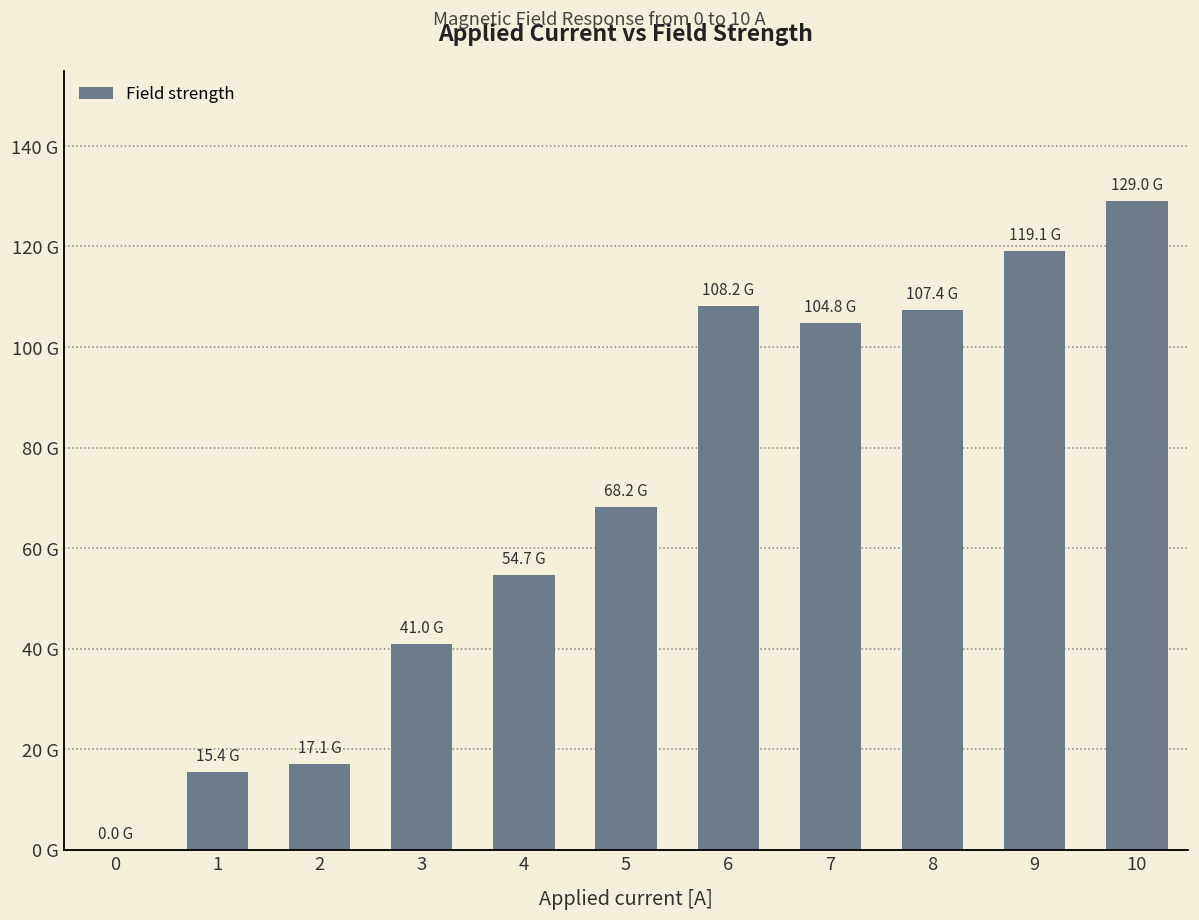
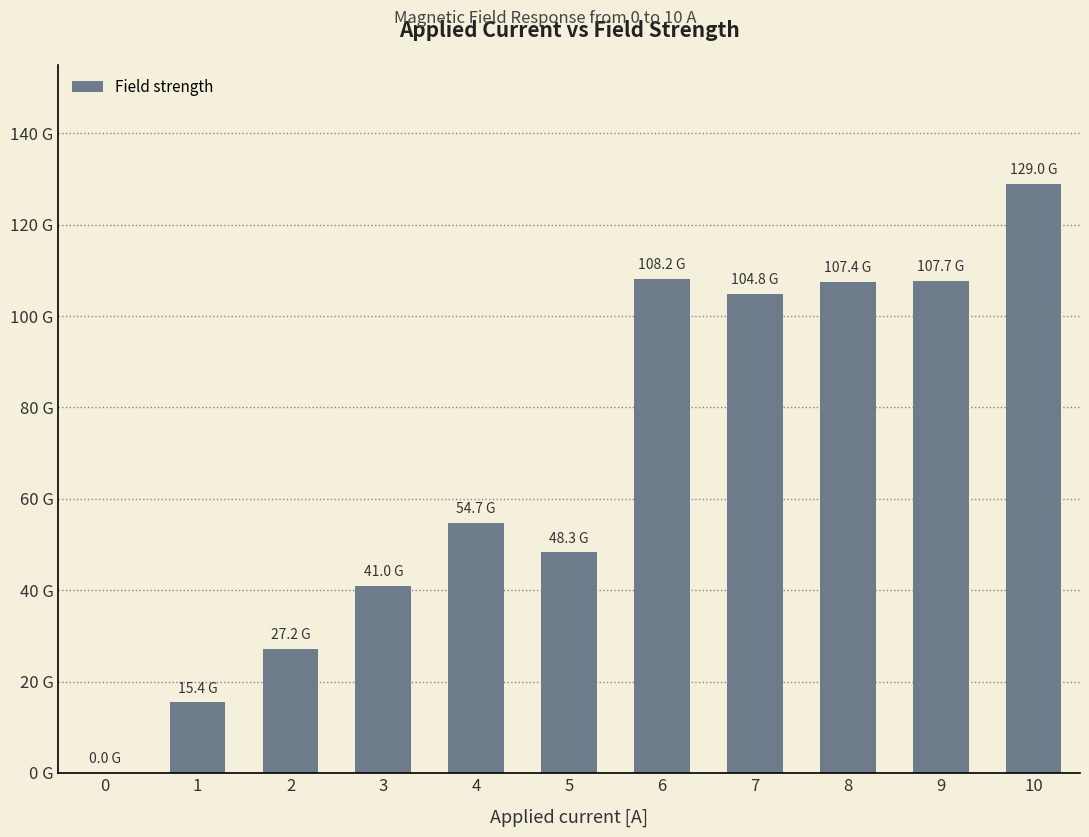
2: 17.1 -> 27.2
5: 68.2 -> 48.3
9: 119.1 -> 107.7
